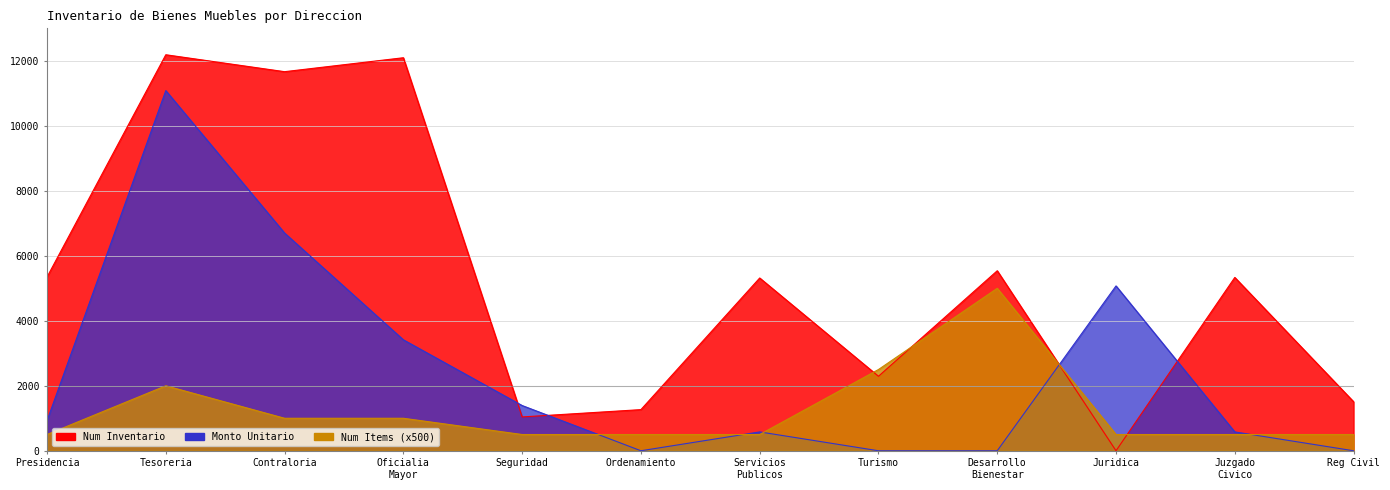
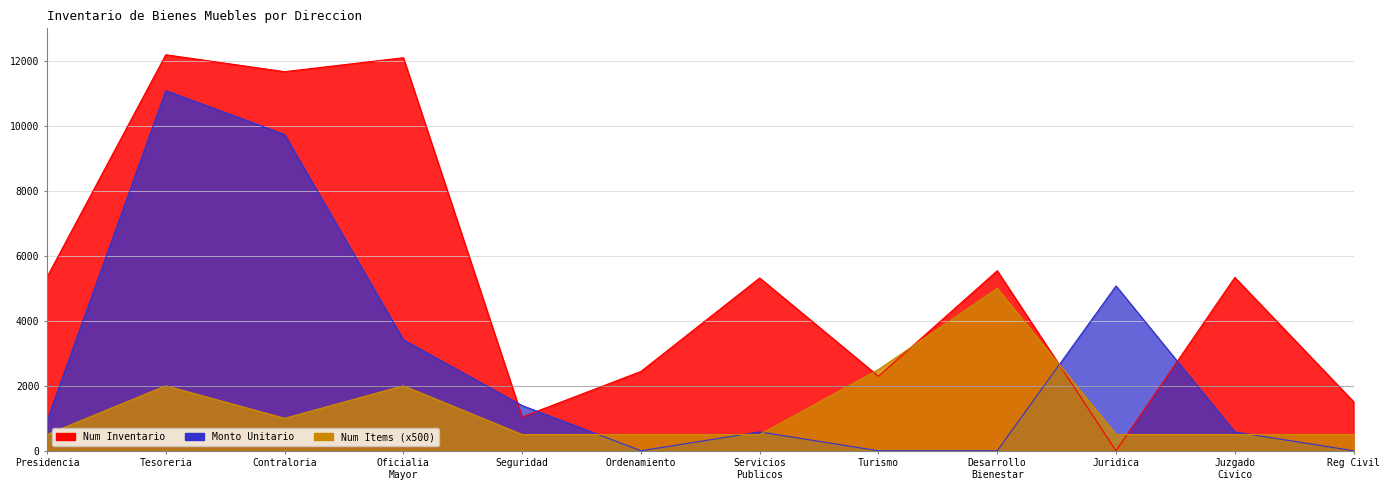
Monto Unitario, Contraloria: 6700 -> 9700
Num Items (x500), Oficialia Mayor: 1000 -> 2000
Num Inventario, Ordenamiento: 1300 -> 2400
